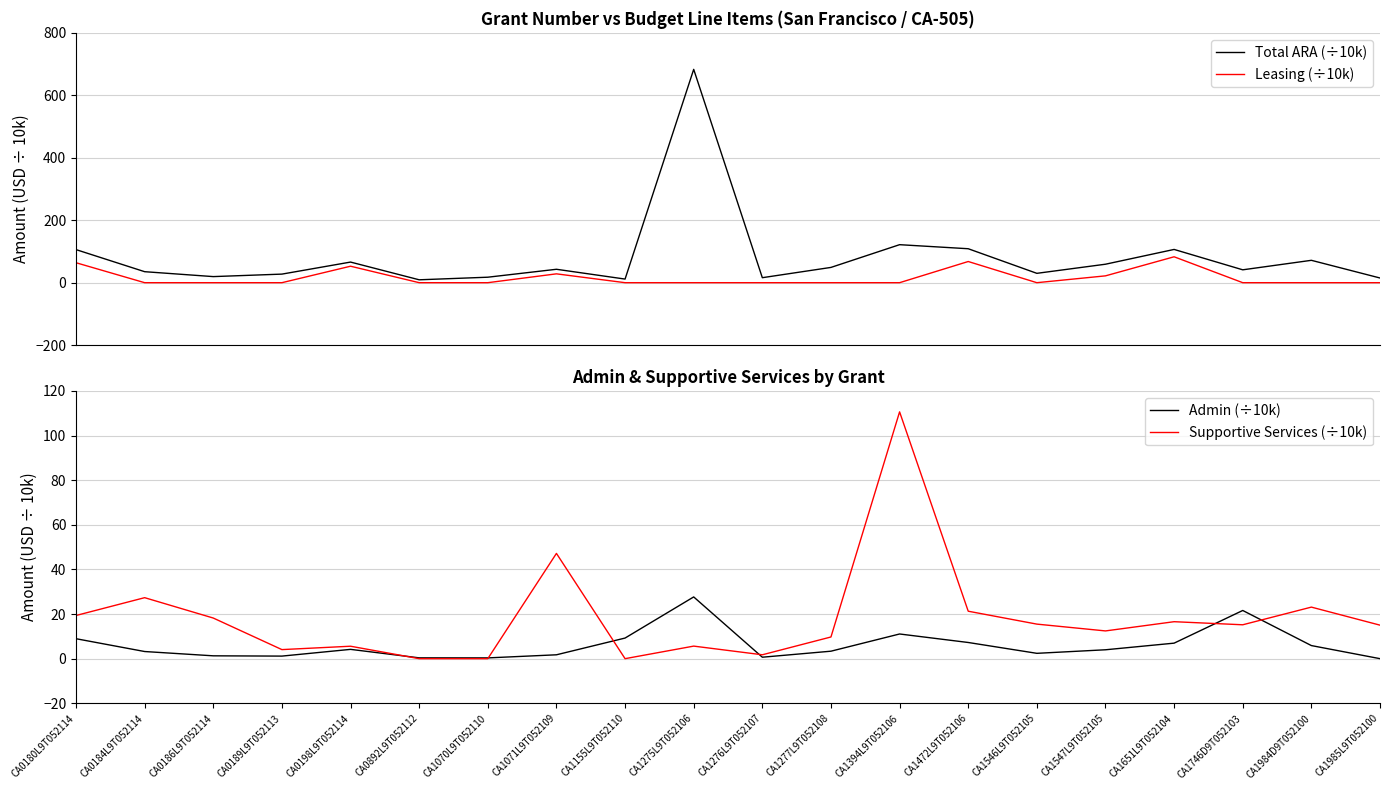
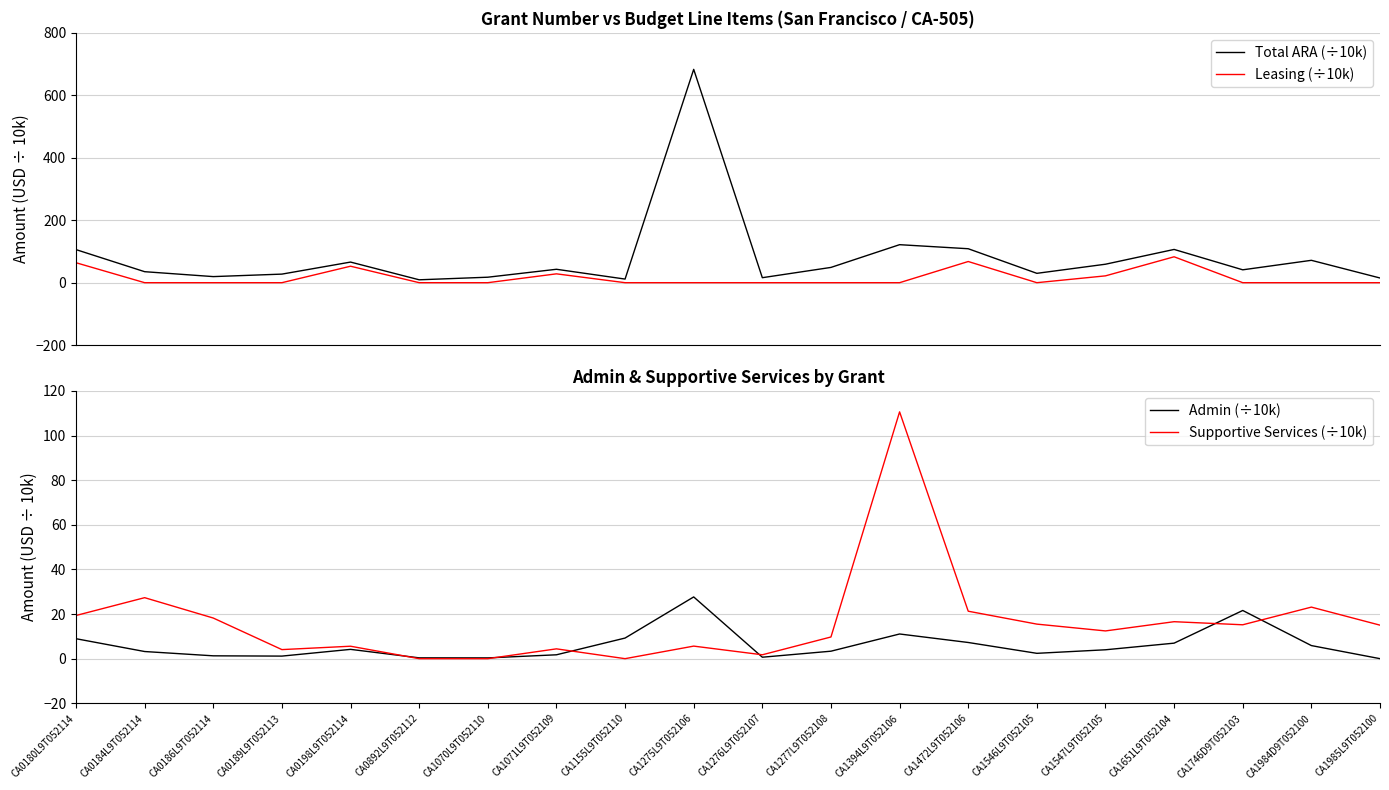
Admin & Supportive Services by Grant, Supportive Services (÷10k), CA1071L9T052109: 47 -> 4
